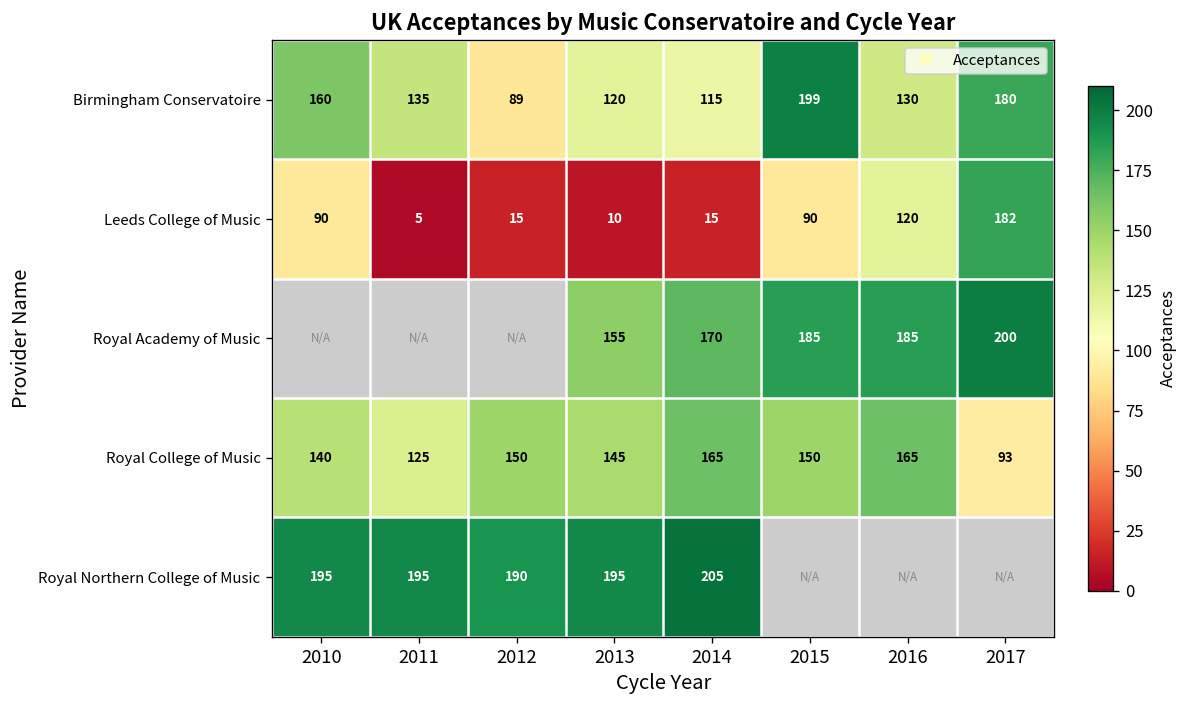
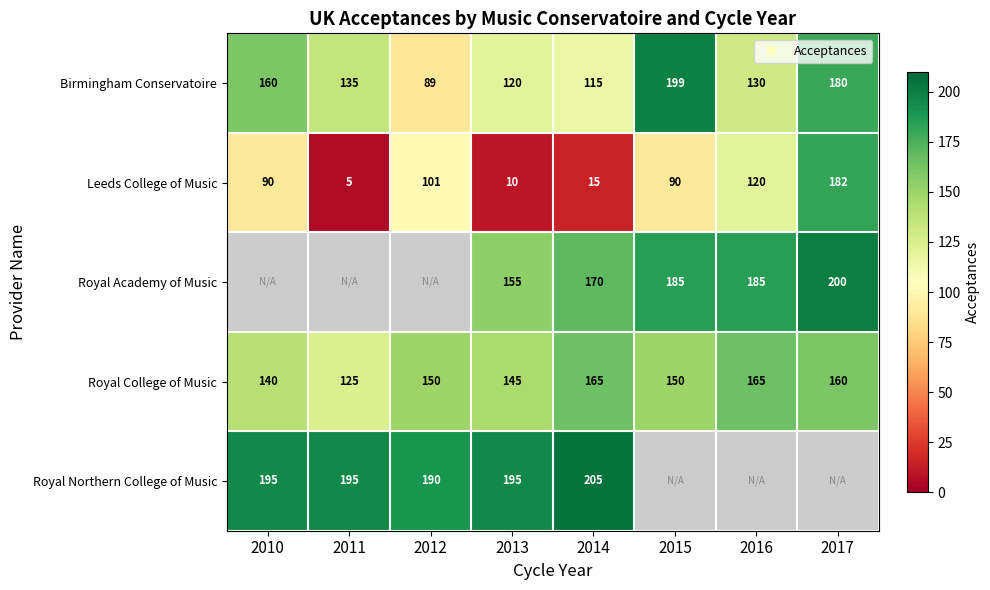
Leeds College of Music, 2012: 15 -> 101
Royal College of Music, 2017: 93 -> 160
